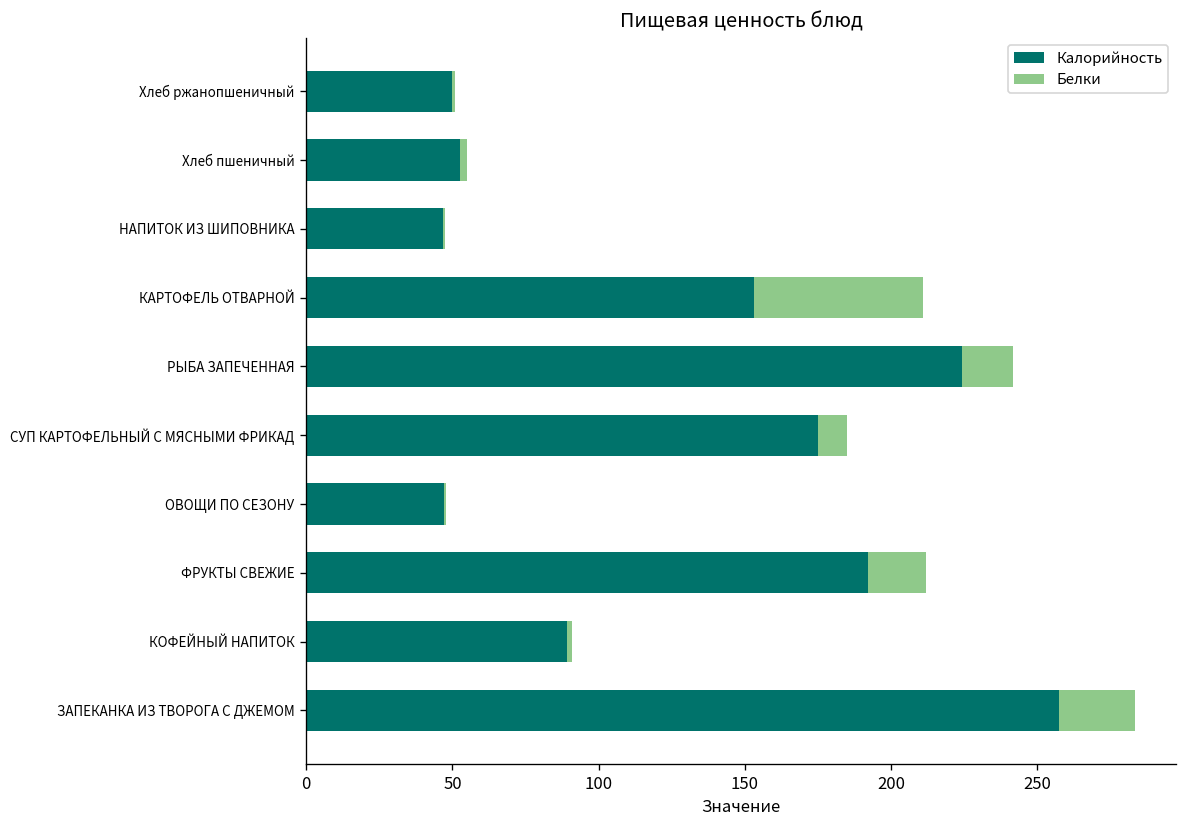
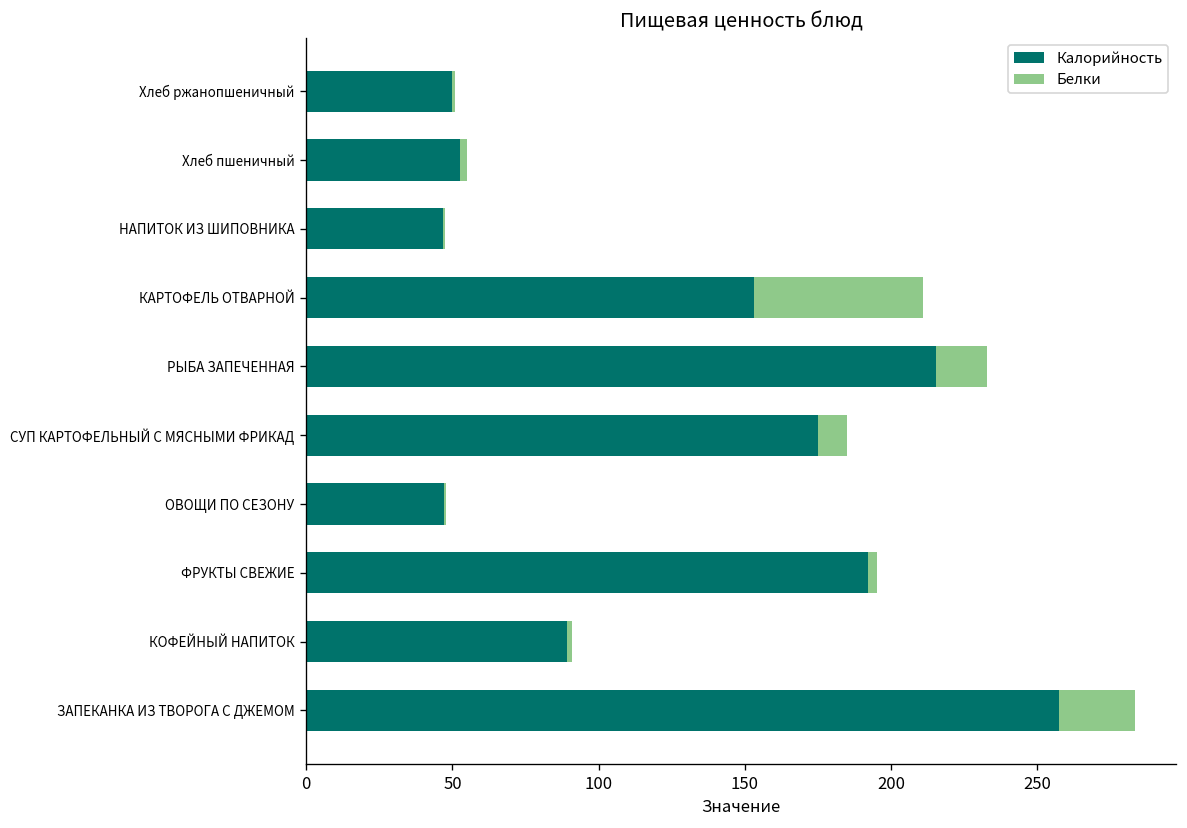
Калорийность, РЫБА ЗАПЕЧЕННАЯ: 224 -> 215
Белки, ФРУКТЫ СВЕЖИЕ: 20 -> 3
